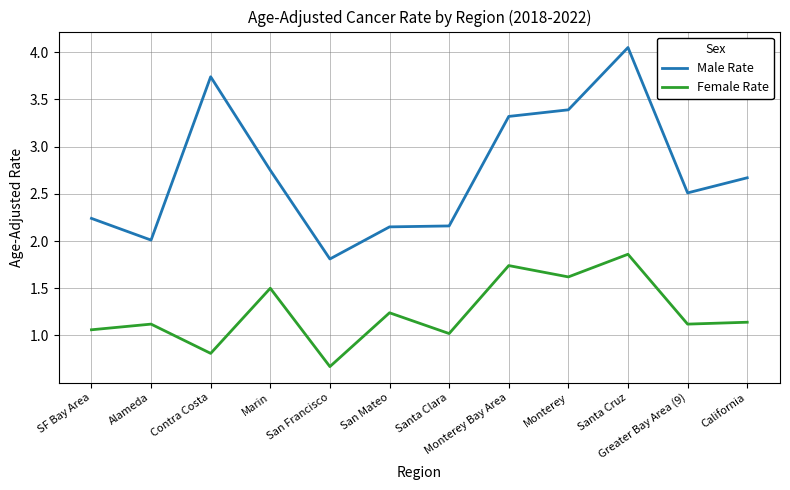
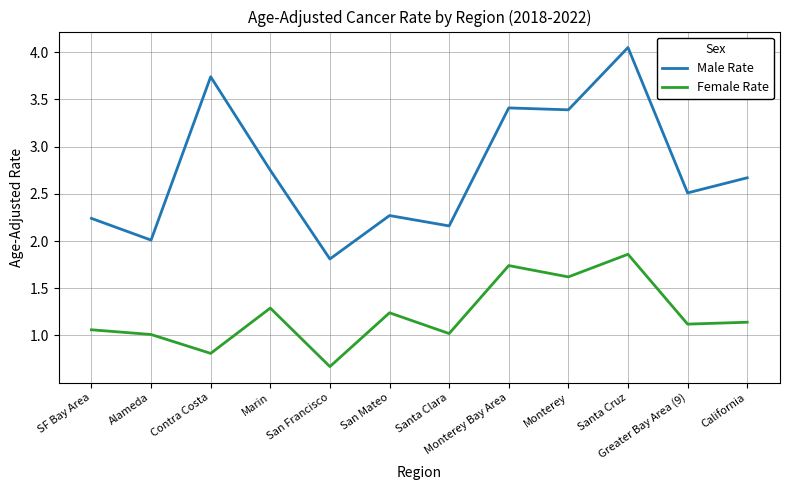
Female Rate, Alameda: 1.1 -> 1.0
Female Rate, Marin: 1.5 -> 1.3
Male Rate, San Mateo: 2.2 -> 2.3
Male Rate, Monterey Bay Area: 3.3 -> 3.4
